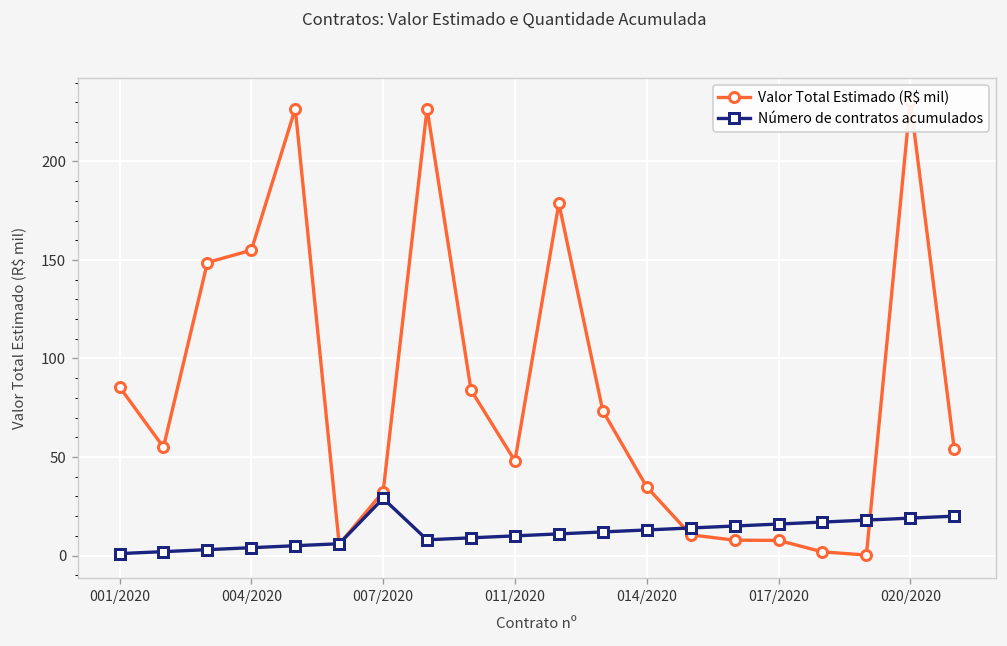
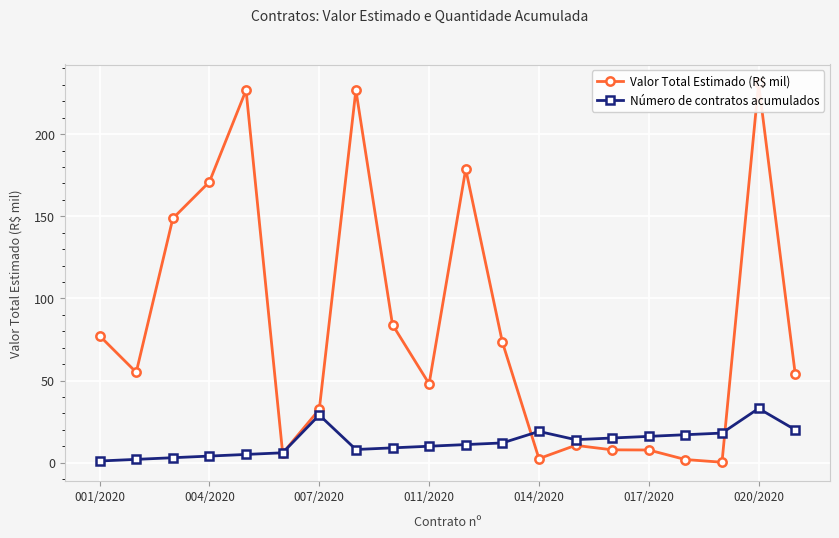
Valor Total Estimado (R$ mil), 001/2020: 86 -> 77
Valor Total Estimado (R$ mil), 004/2020: 155 -> 171
Valor Total Estimado (R$ mil), 014/2020: 35 -> 2
Número de contratos acumulados, 014/2020: 13 -> 19
Número de contratos acumulados, 020/2020: 19 -> 33
